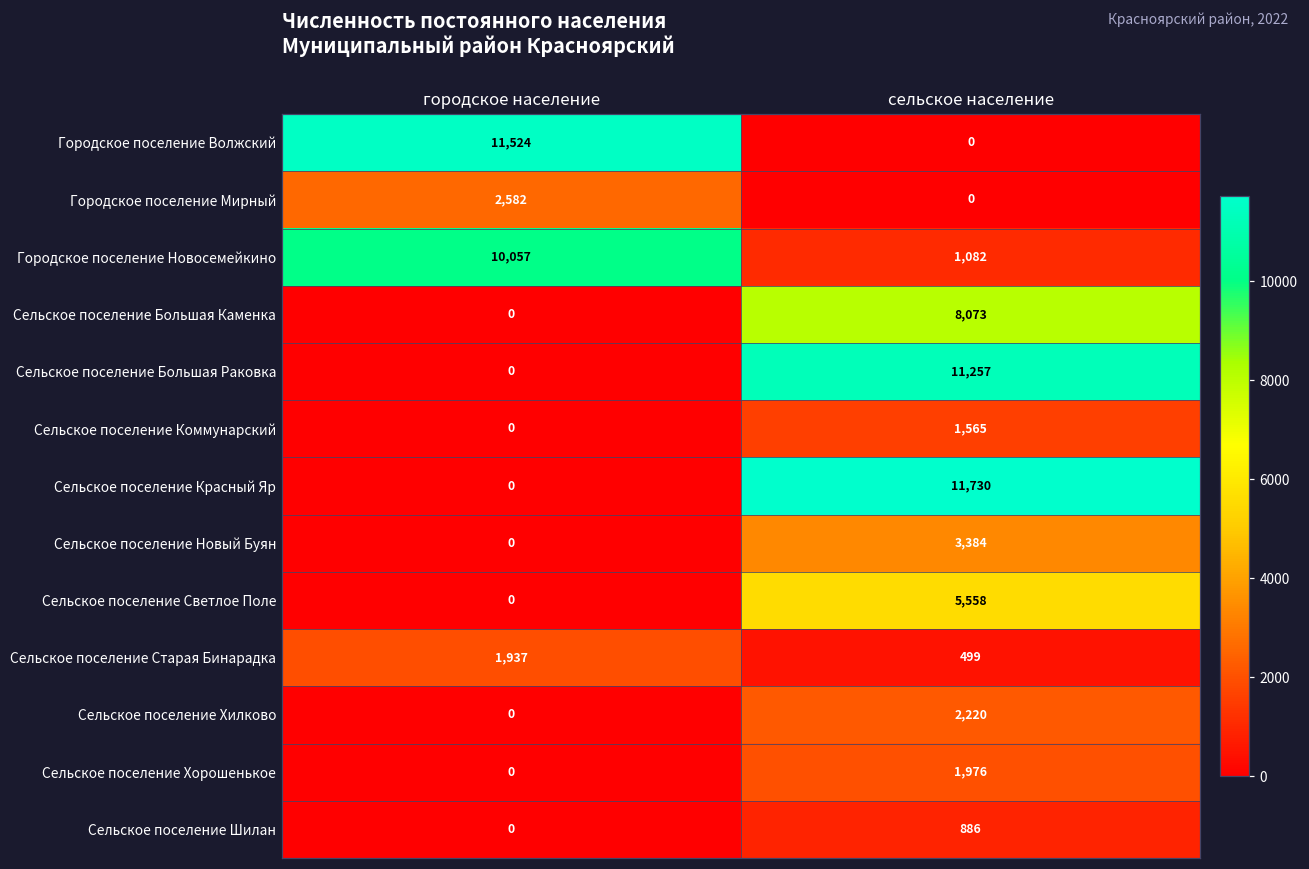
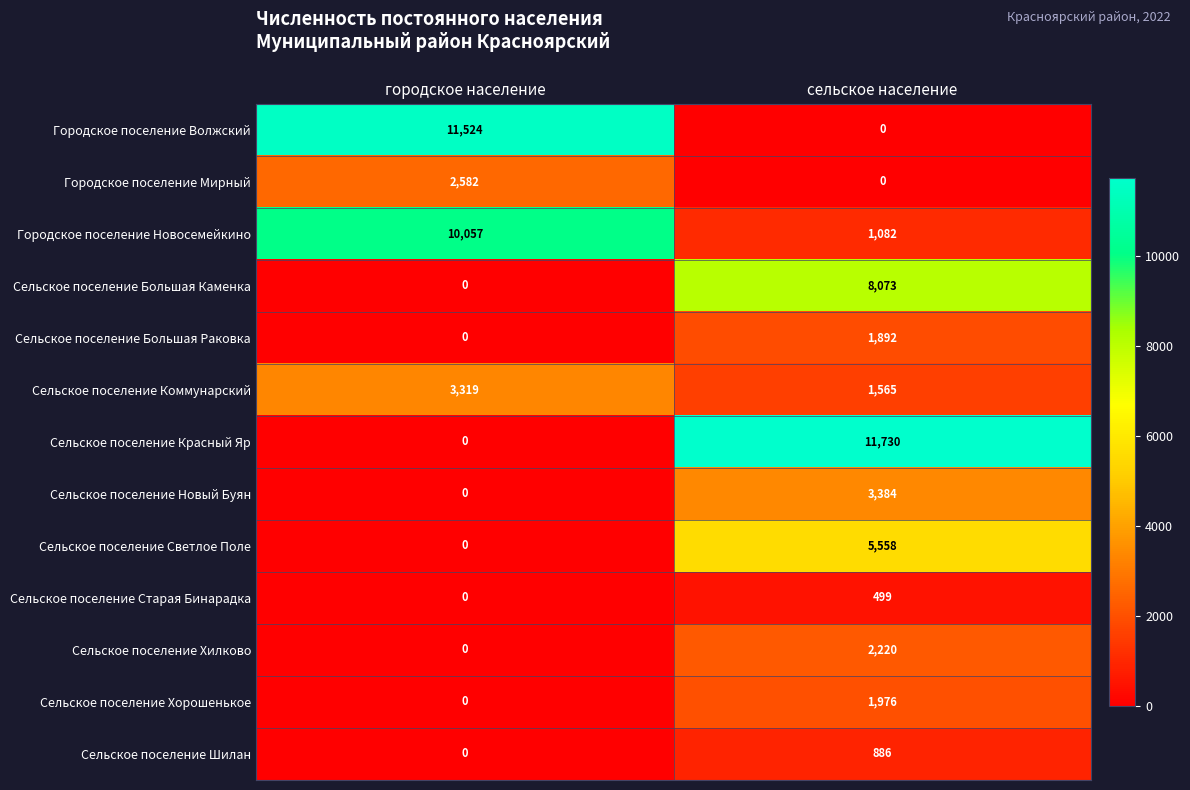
Сельское поселение Большая Раковка, сельское население: 11,257 -> 1,892
Сельское поселение Коммунарский, городское население: 0 -> 3,319
Сельское поселение Старая Бинарадка, городское население: 1,937 -> 0
